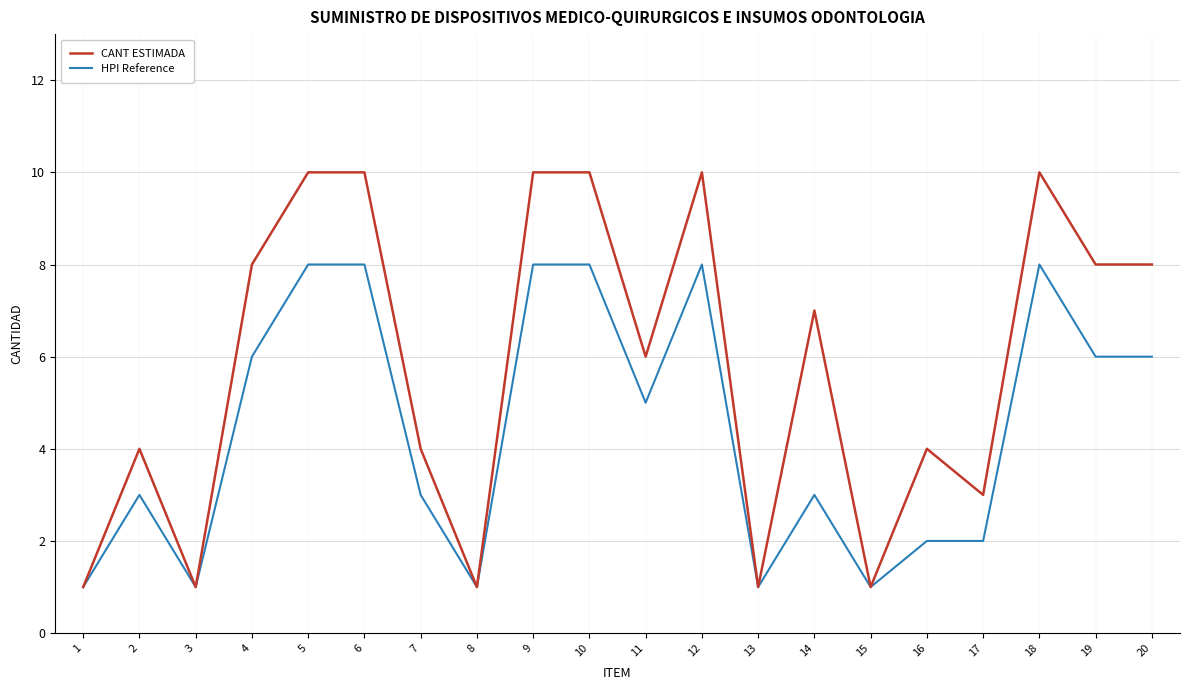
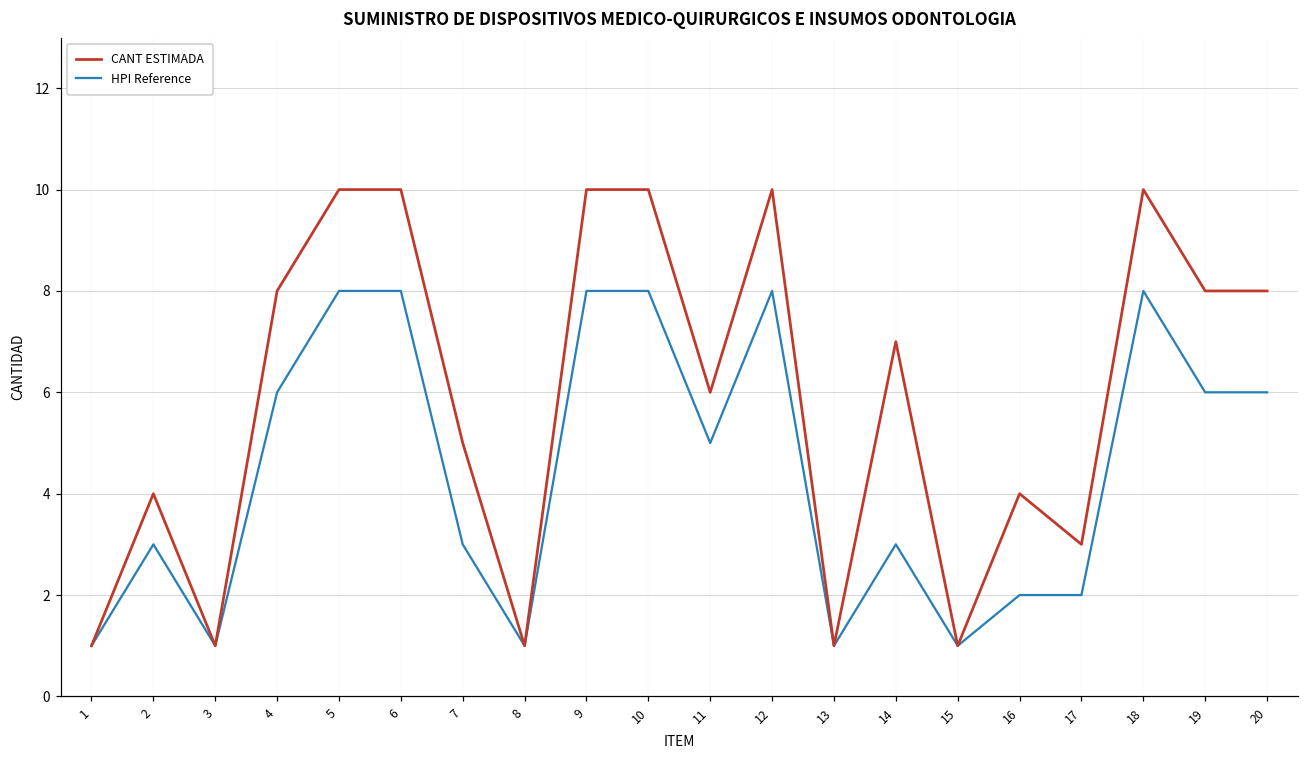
CANT ESTIMADA, 7: 4 -> 5
